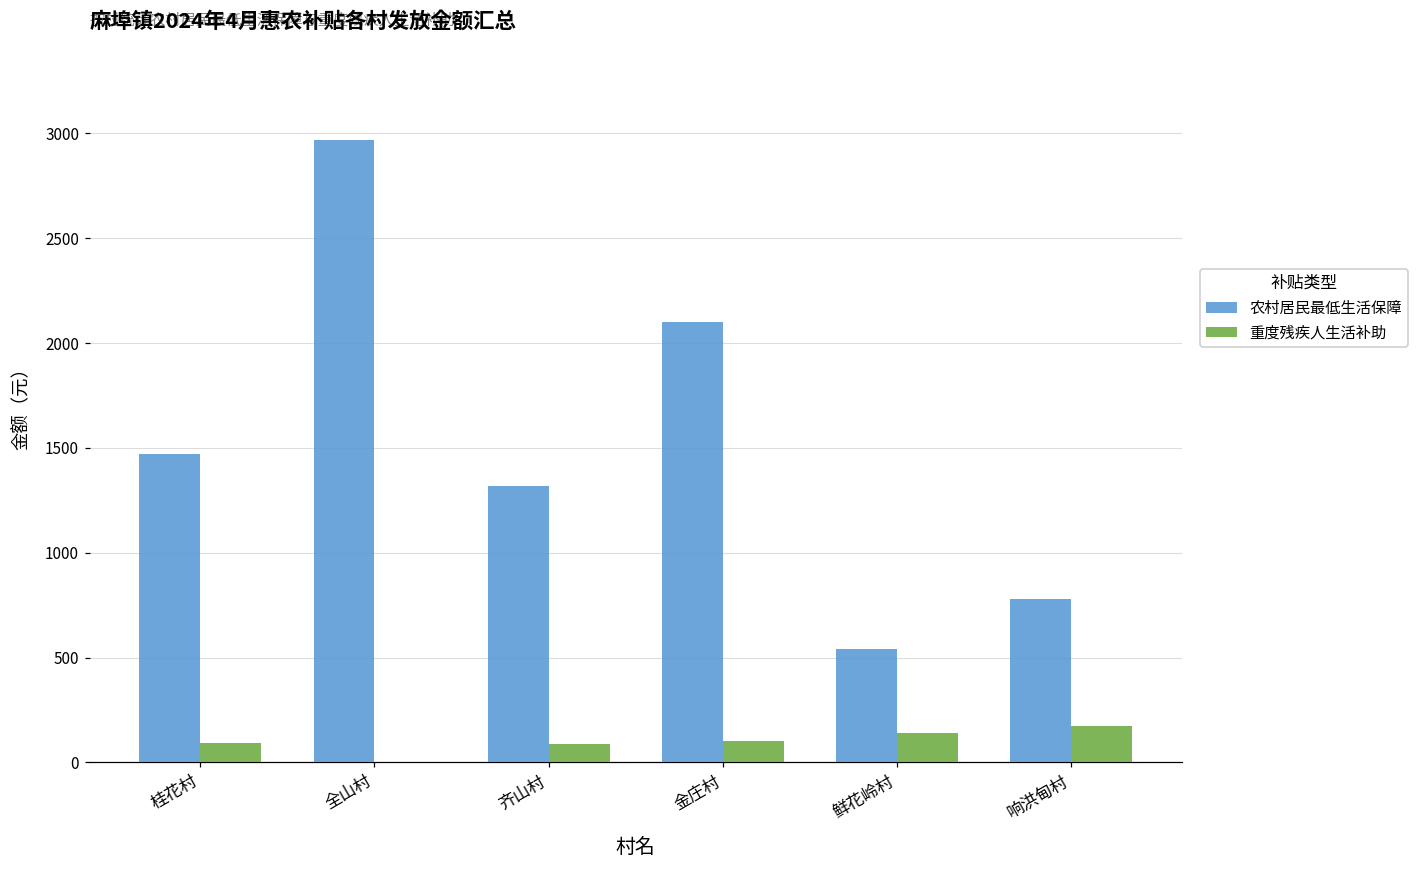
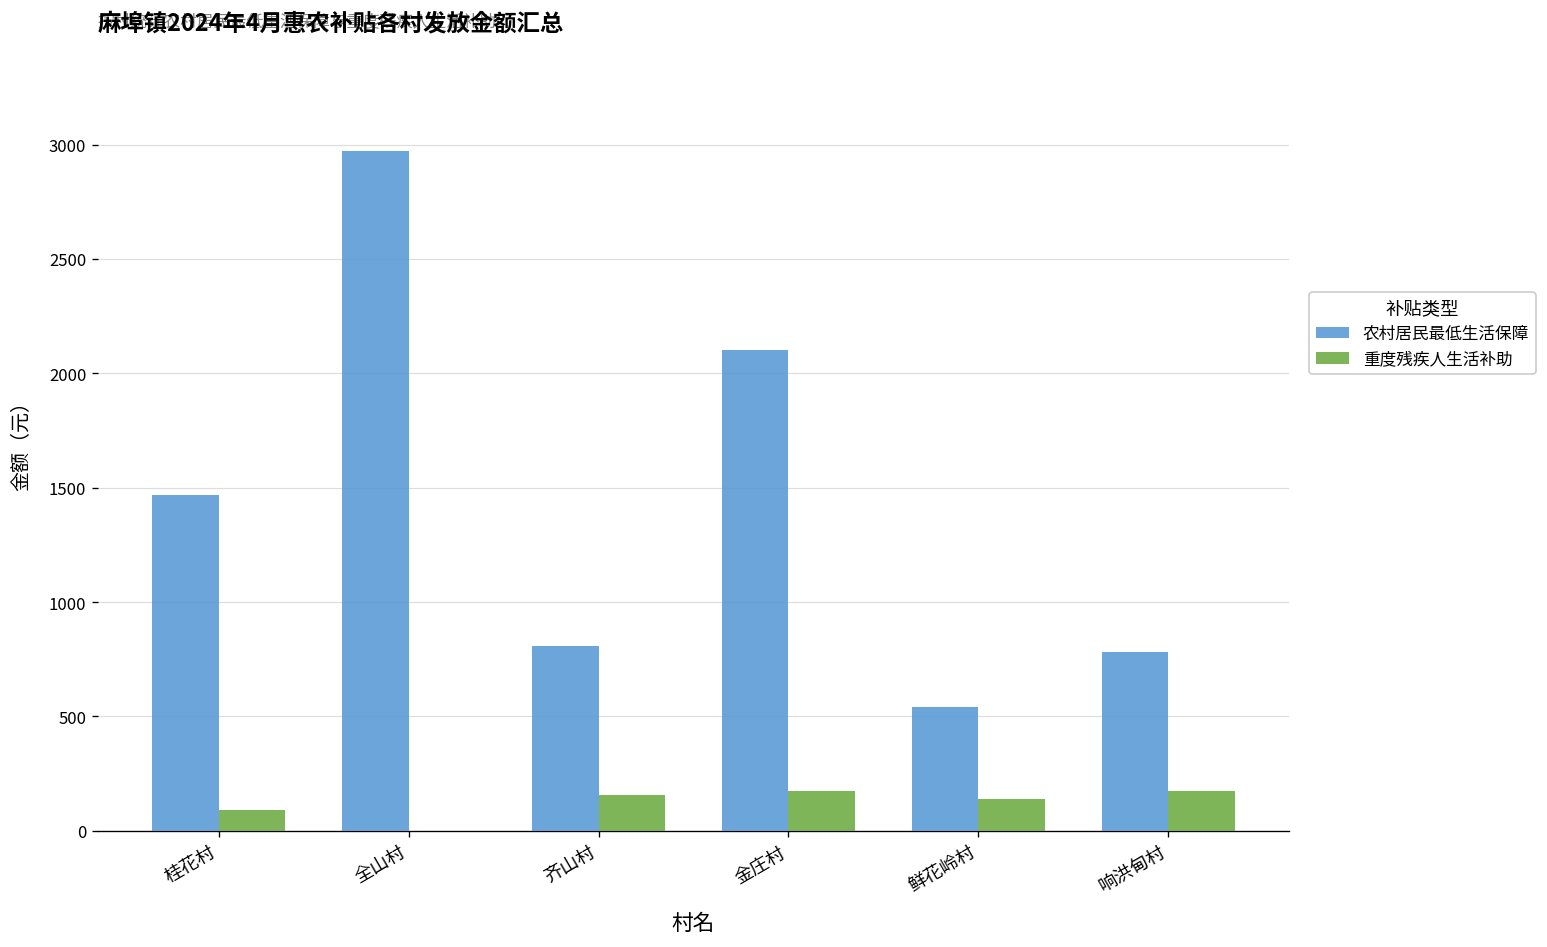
农村居民最低生活保障, 齐山村: 1320 -> 810
重度残疾人生活补助, 齐山村: 90 -> 150
重度残疾人生活补助, 金庄村: 100 -> 170
